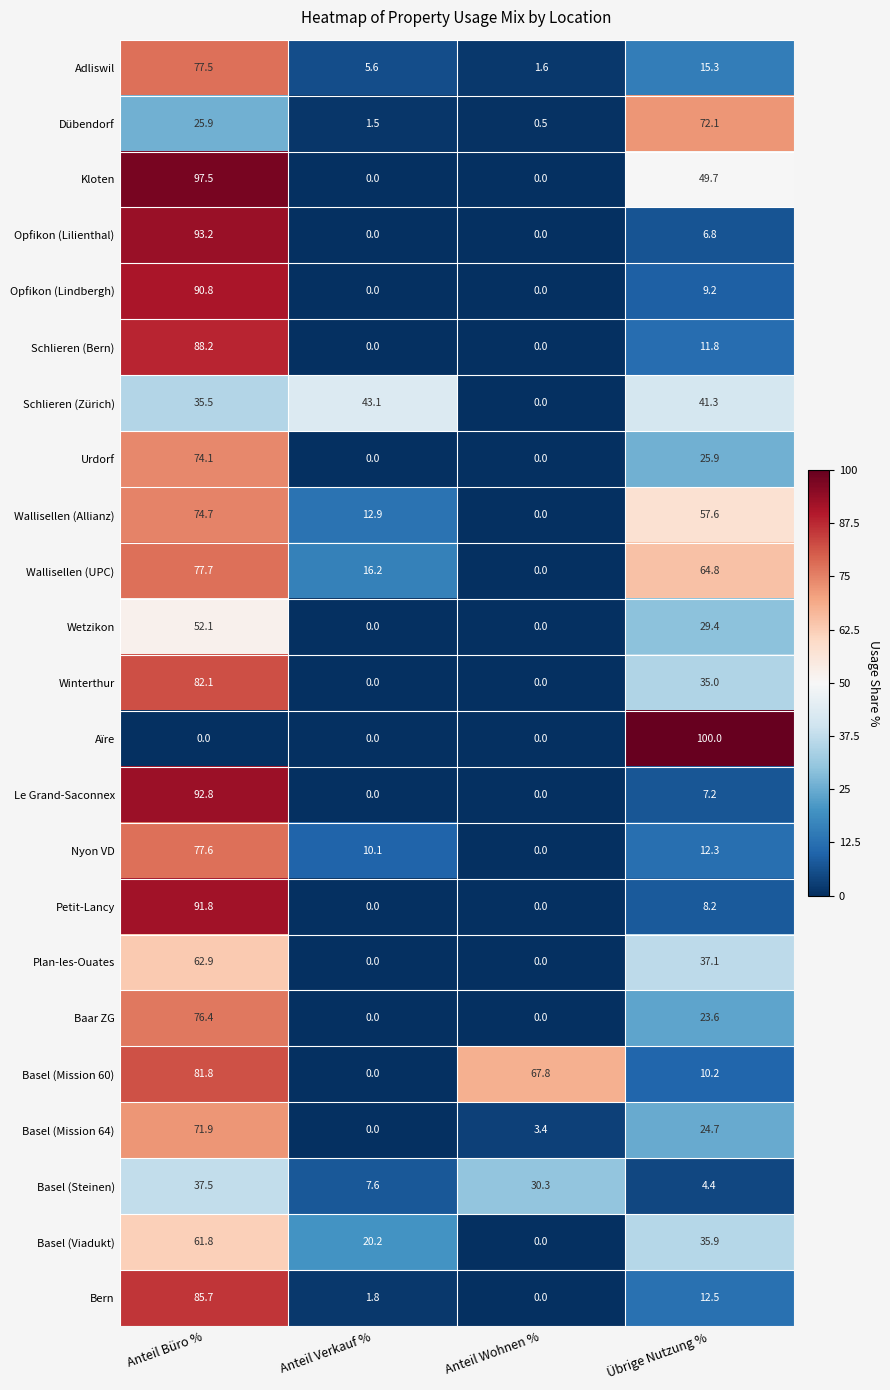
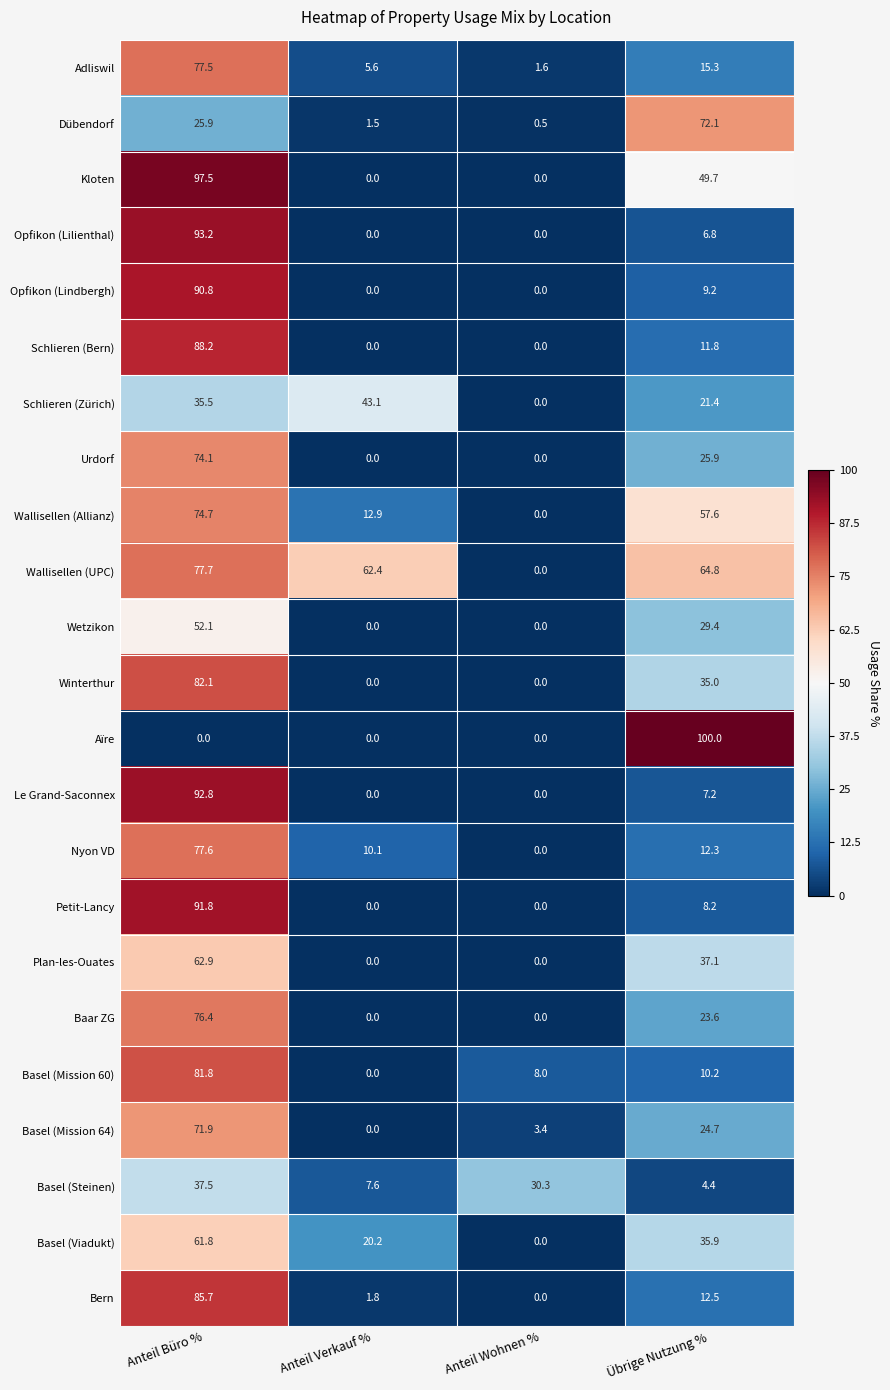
Schlieren (Zürich), Übrige Nutzung %: 41.3 -> 21.4
Wallisellen (UPC), Anteil Verkauf %: 16.2 -> 62.4
Basel (Mission 60), Anteil Wohnen %: 67.8 -> 8.0
